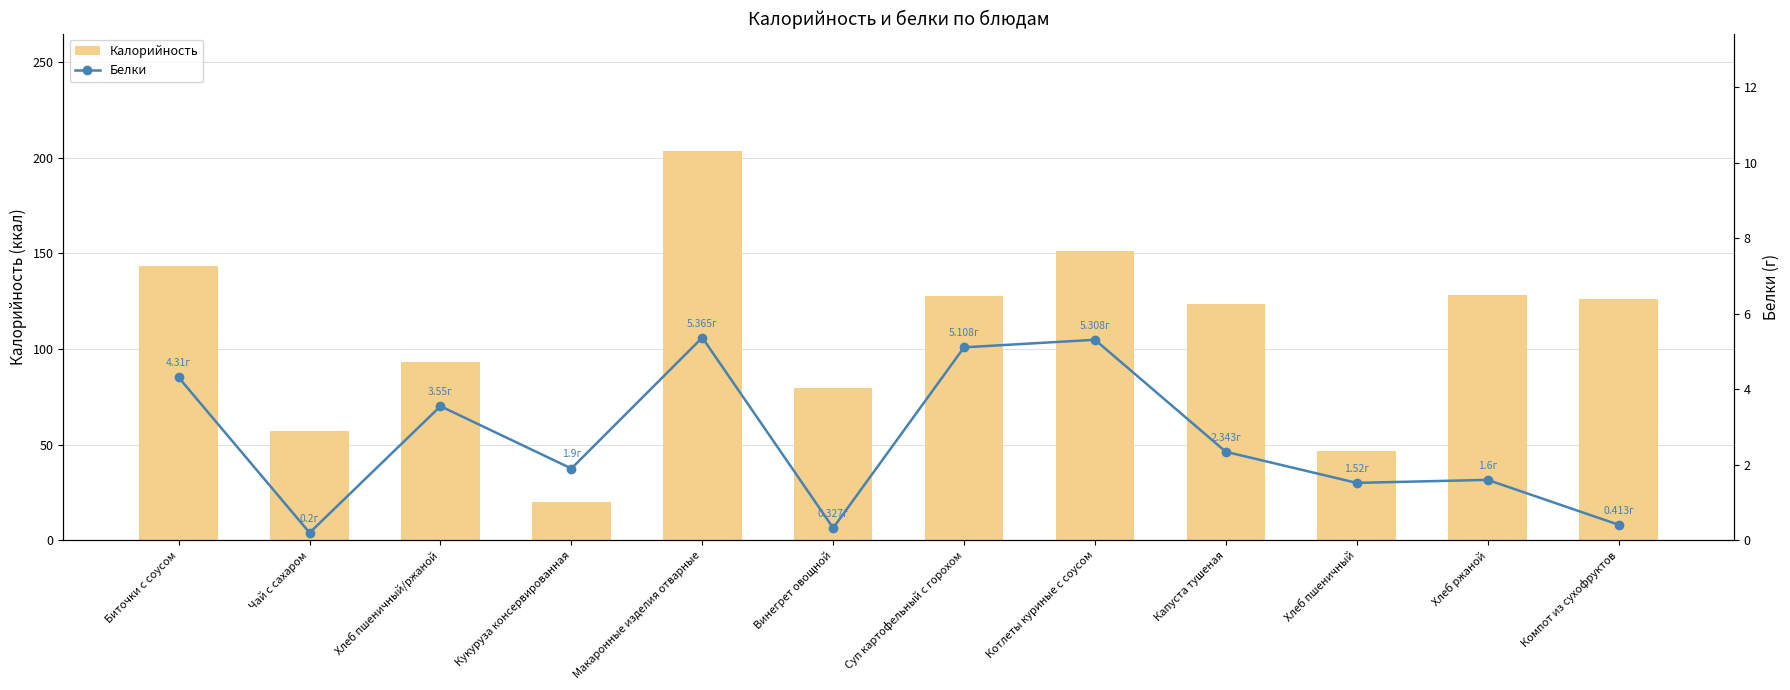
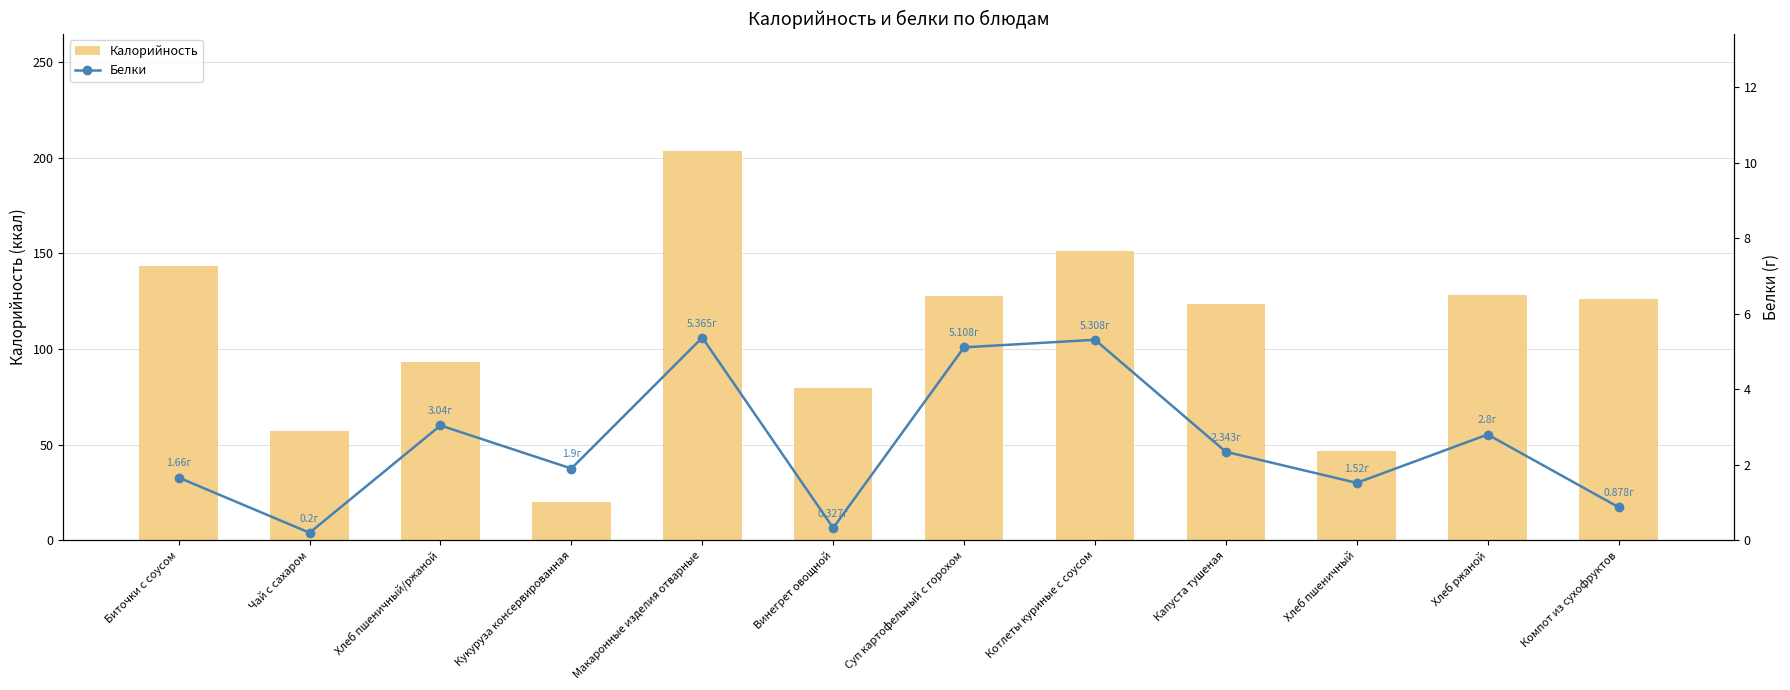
Белки, Биточки с соусом: 4.31г -> 1.66г
Белки, Хлеб пшеничный/ржаной: 3.55г -> 3.04г
Белки, Хлеб ржаной: 1.6г -> 2.8г
Белки, Компот из сухофруктов: 0.413г -> 0.878г
